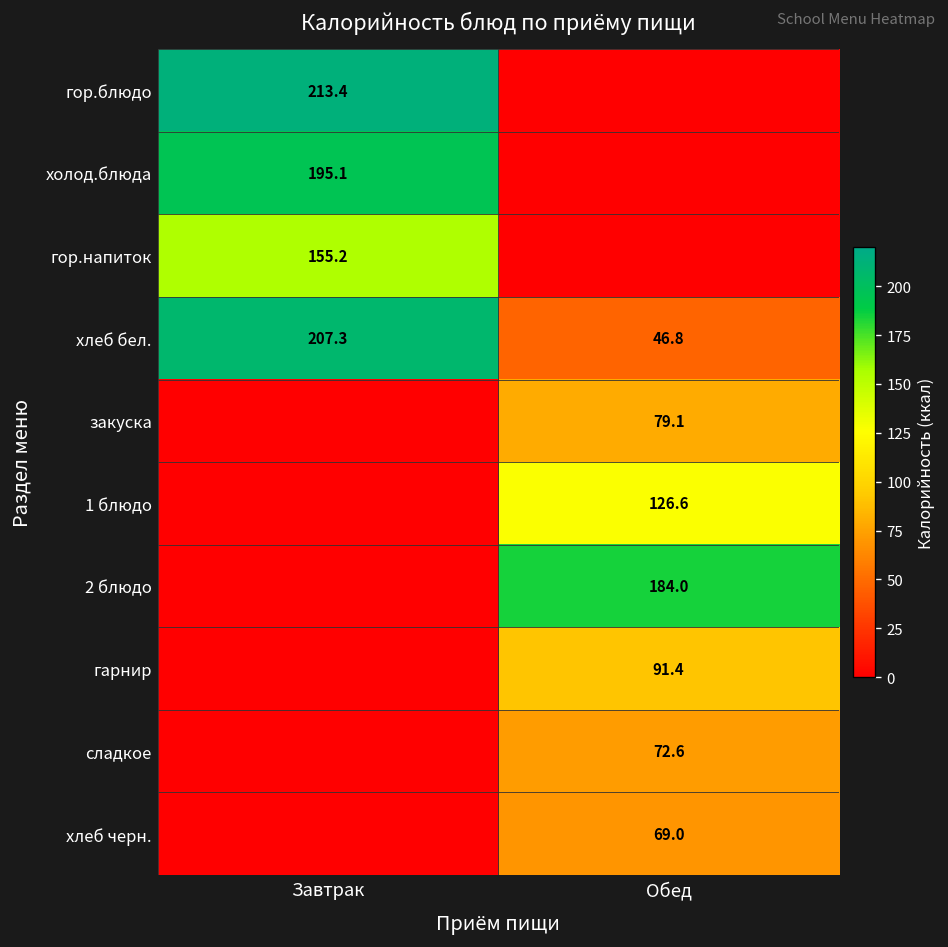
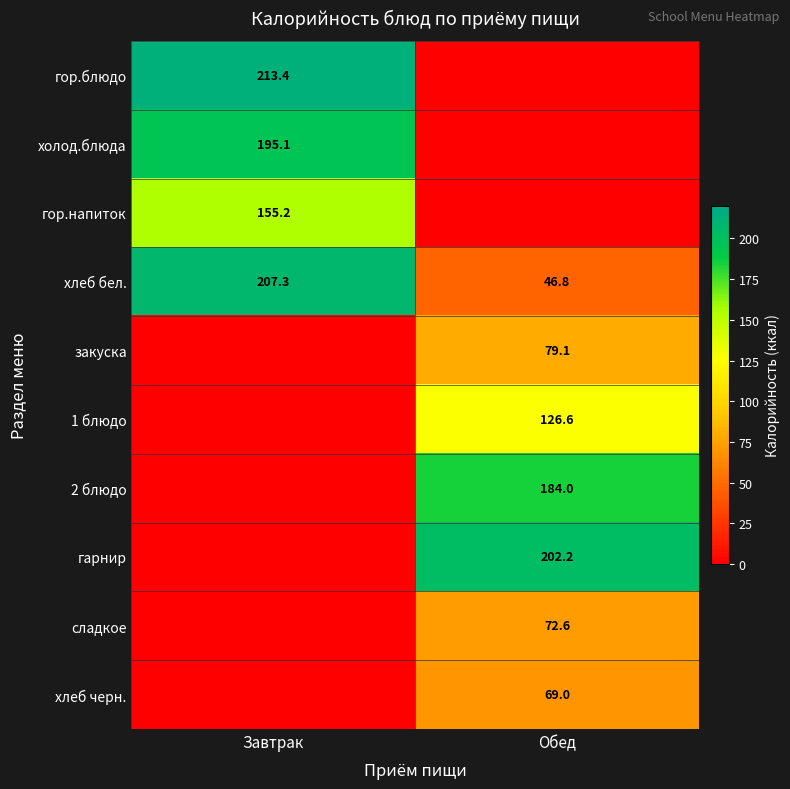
гарнир, Обед: 91.4 -> 202.2
